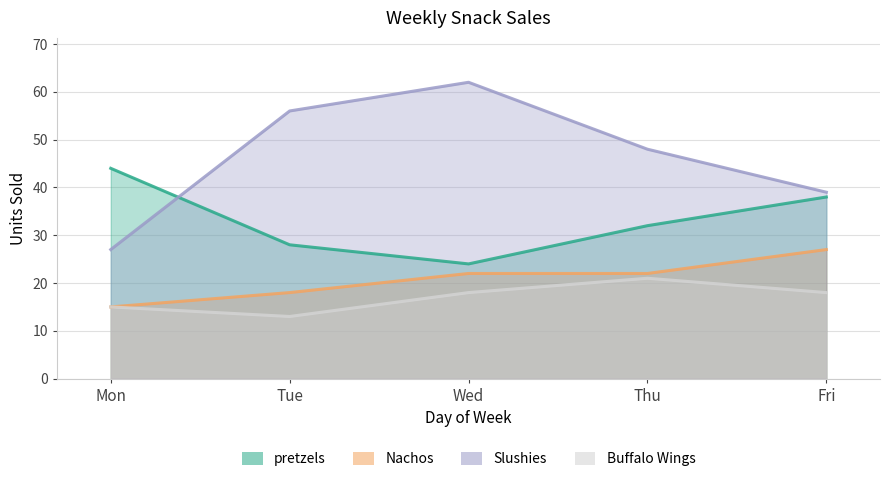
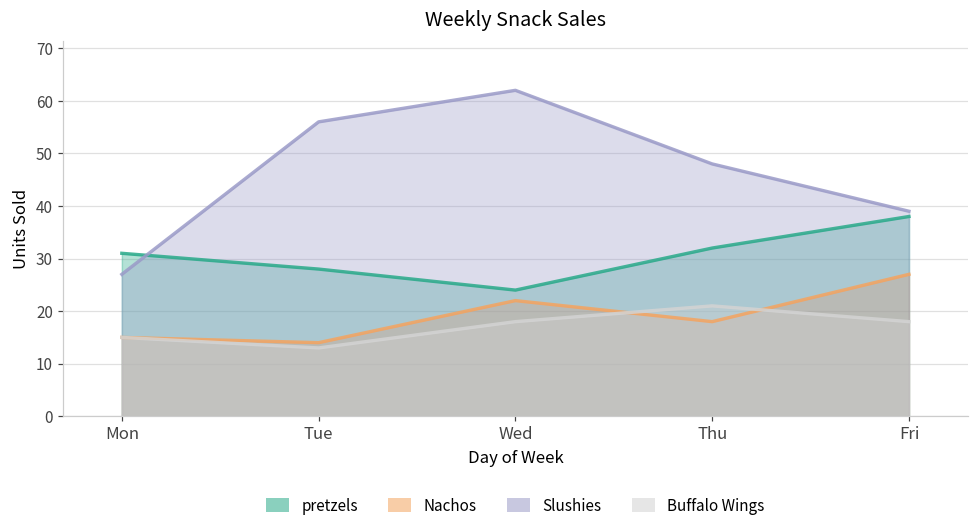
pretzels, Mon: 44 -> 31
Nachos, Tue: 18 -> 14
Nachos, Thu: 22 -> 18
